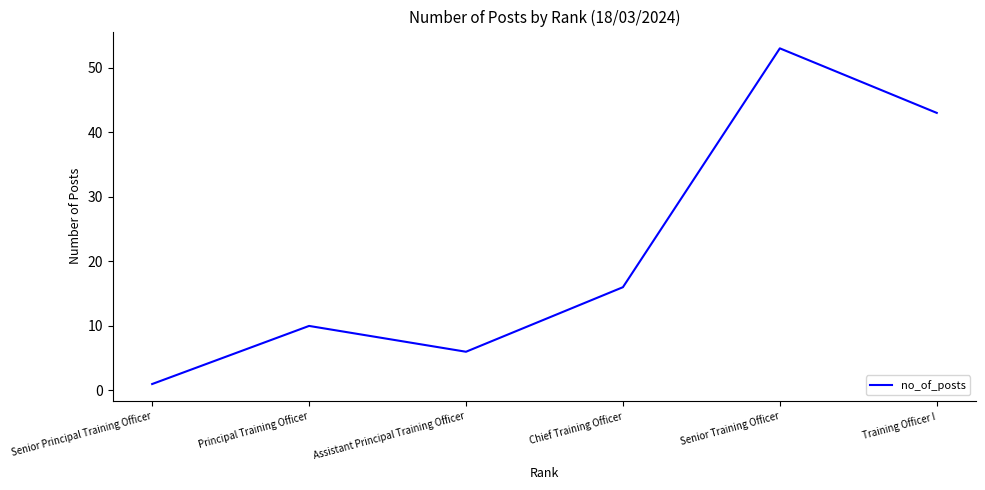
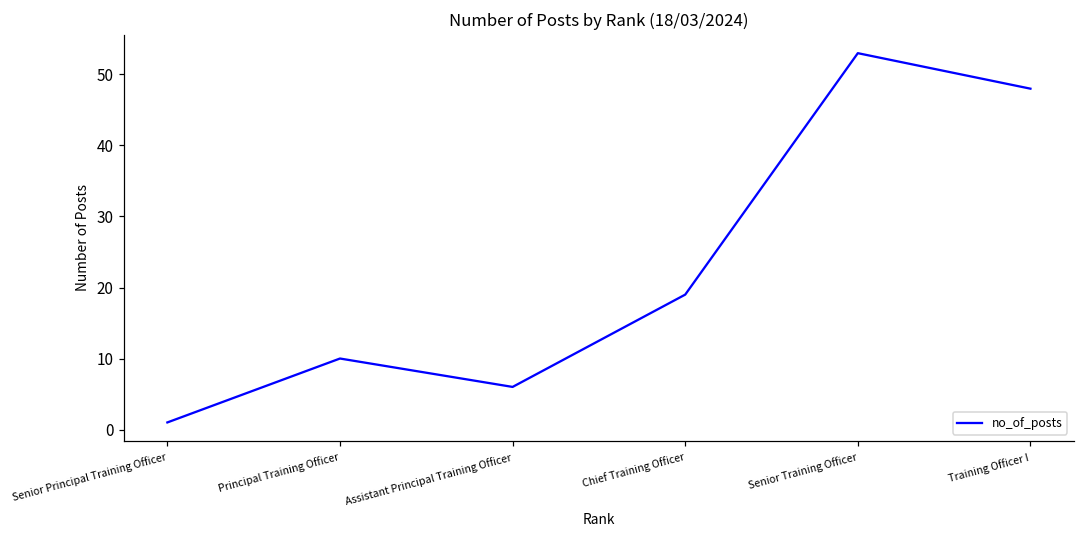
Chief Training Officer: 16 -> 19
Training Officer I: 43 -> 48
